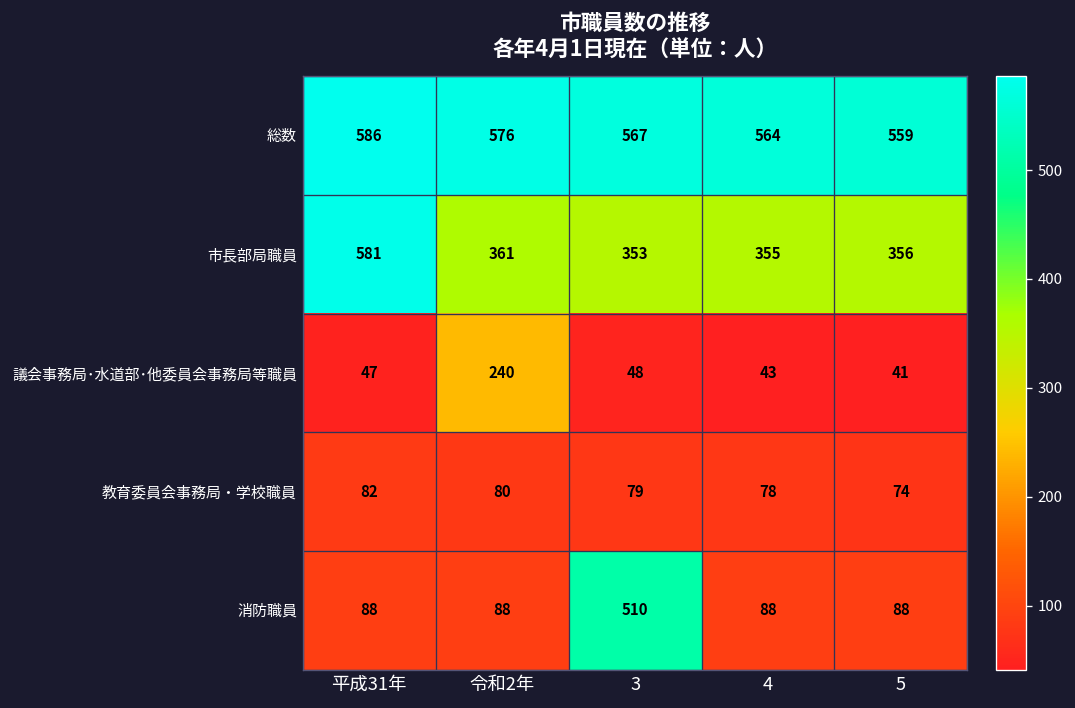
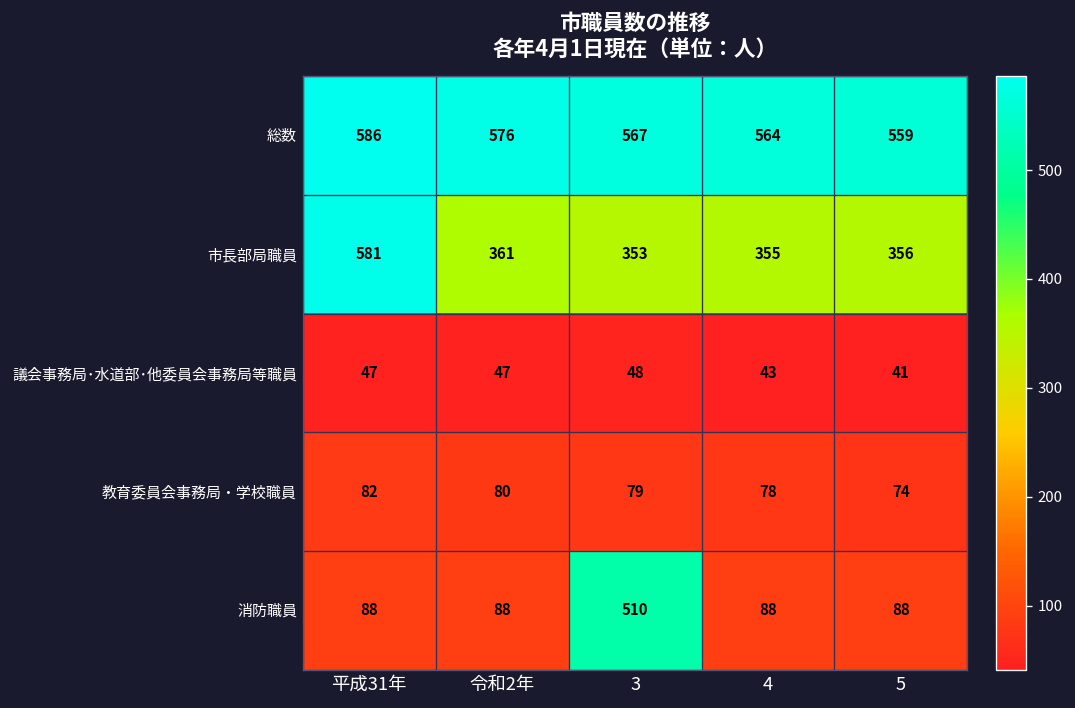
議会事務局･水道部･他委員会事務局等職員, 令和2年: 240 -> 47
